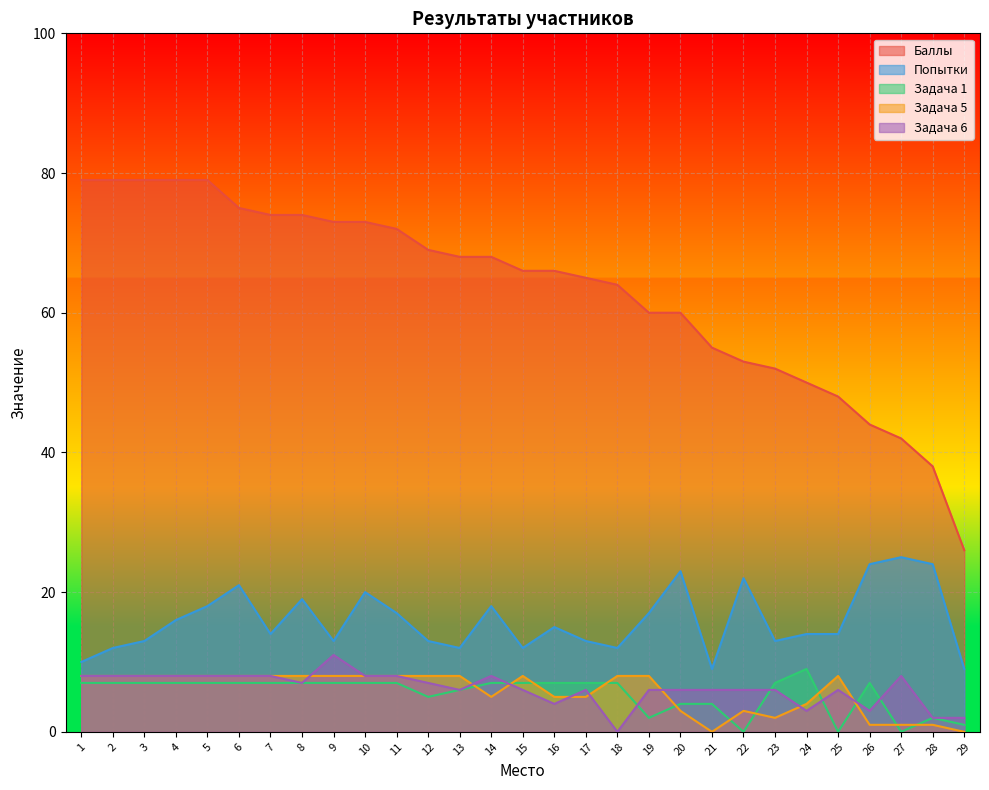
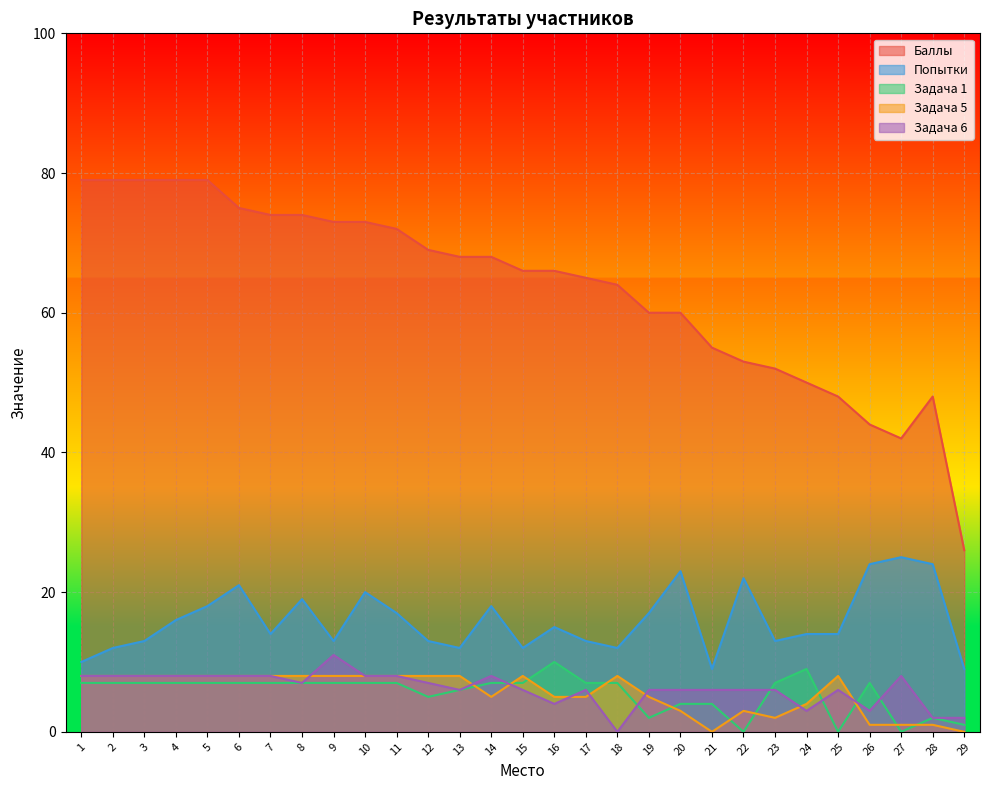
Задача 1, 16: 7 -> 10
Задача 5, 19: 8 -> 5
Баллы, 28: 38 -> 48
